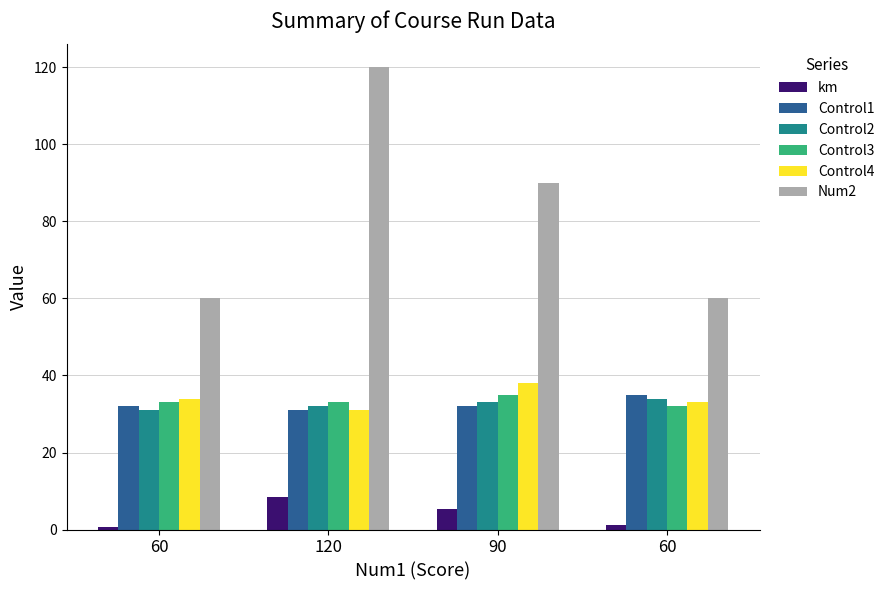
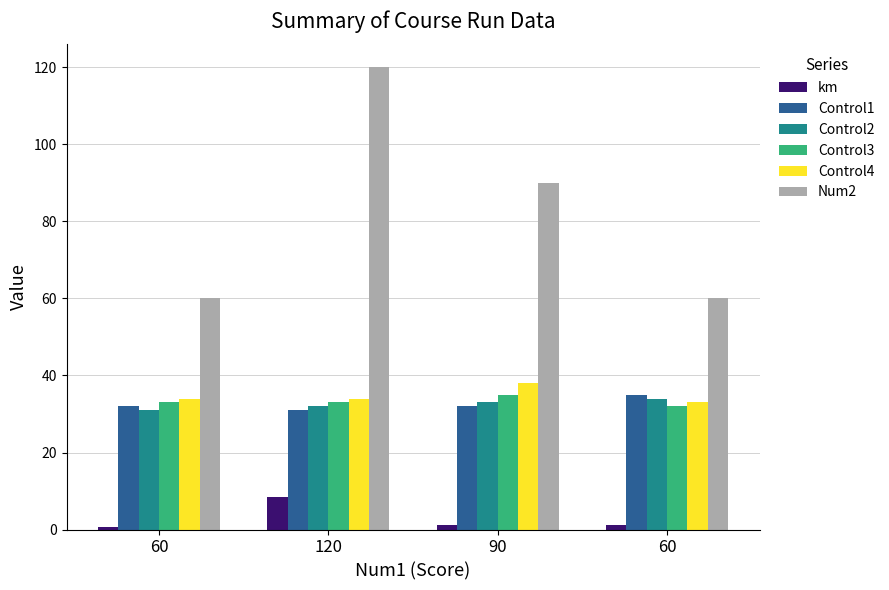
Control4, 120: 31 -> 34
km, 90: 5 -> 1
